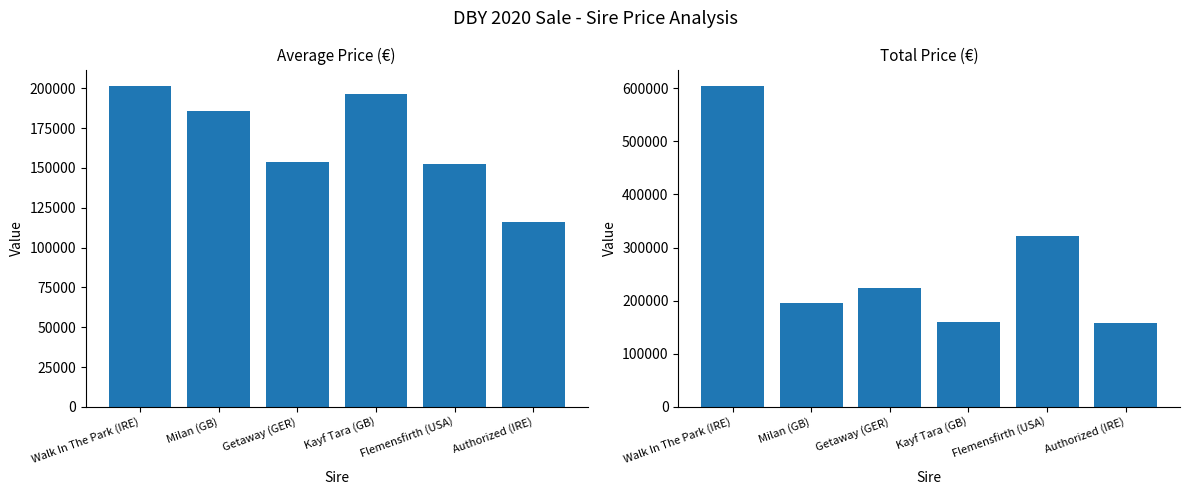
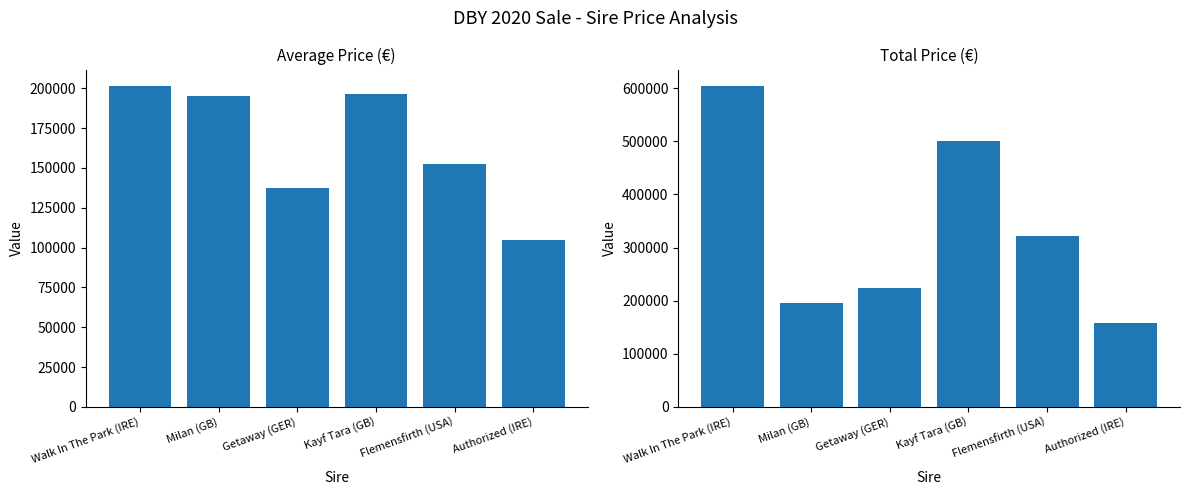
Average Price (€), Milan (GB): 186000 -> 195000
Average Price (€), Getaway (GER): 154000 -> 138000
Average Price (€), Authorized (IRE): 116000 -> 105000
Total Price (€), Kayf Tara (GB): 160000 -> 500000
